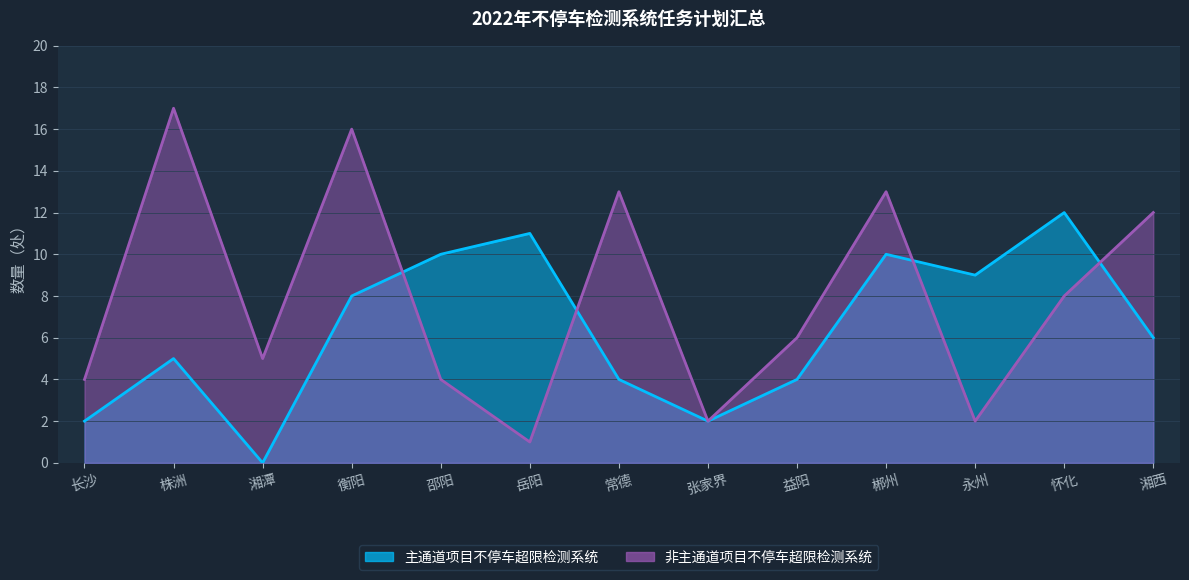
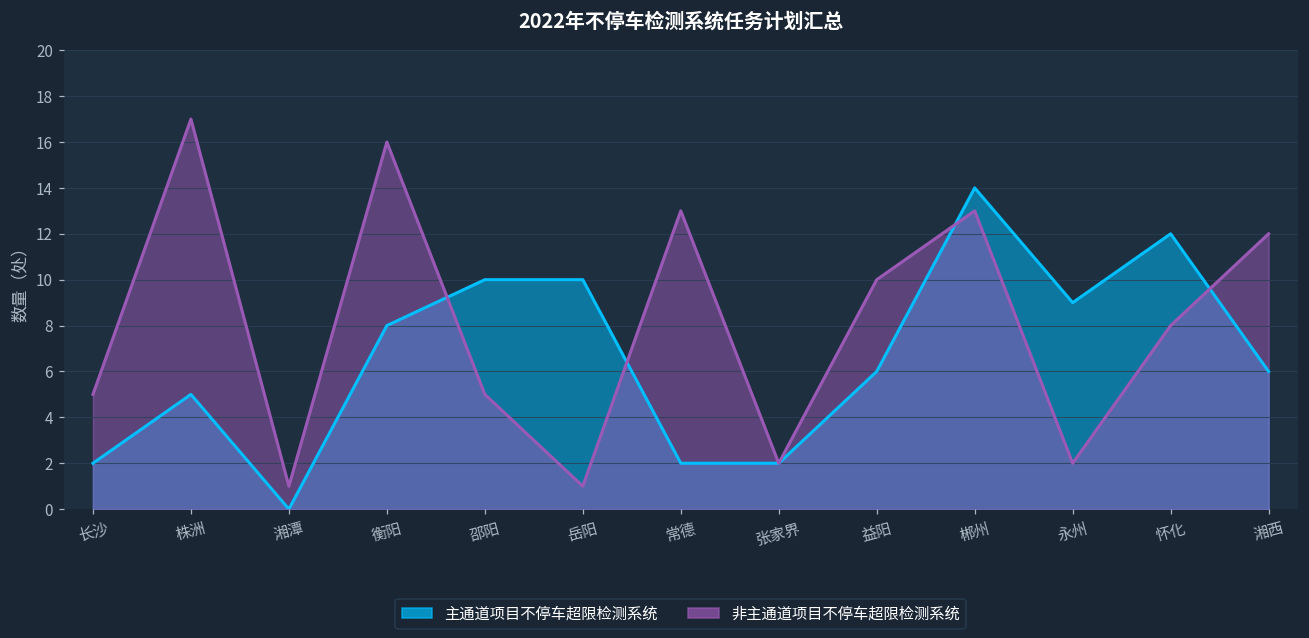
非主通道项目不停车超限检测系统, 长沙: 4 -> 5
非主通道项目不停车超限检测系统, 湘潭: 5 -> 1
非主通道项目不停车超限检测系统, 邵阳: 4 -> 5
主通道项目不停车超限检测系统, 岳阳: 11 -> 10
主通道项目不停车超限检测系统, 常德: 4 -> 2
主通道项目不停车超限检测系统, 益阳: 4 -> 6
非主通道项目不停车超限检测系统, 益阳: 6 -> 10
主通道项目不停车超限检测系统, 郴州: 10 -> 14
